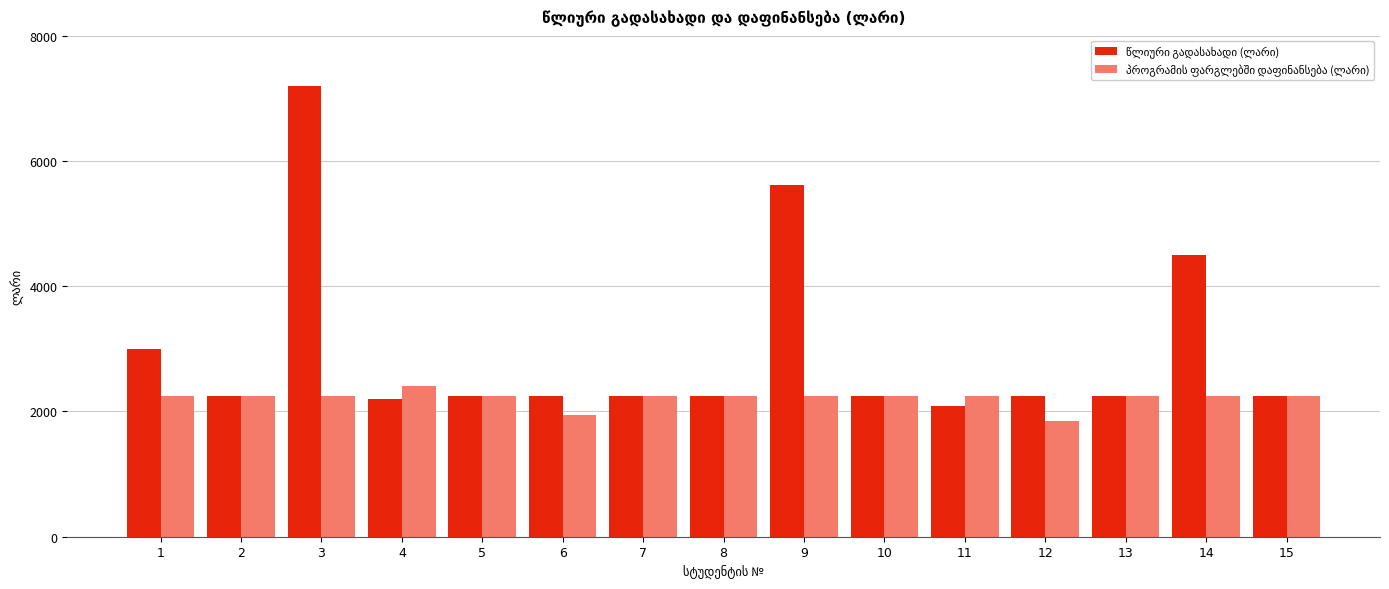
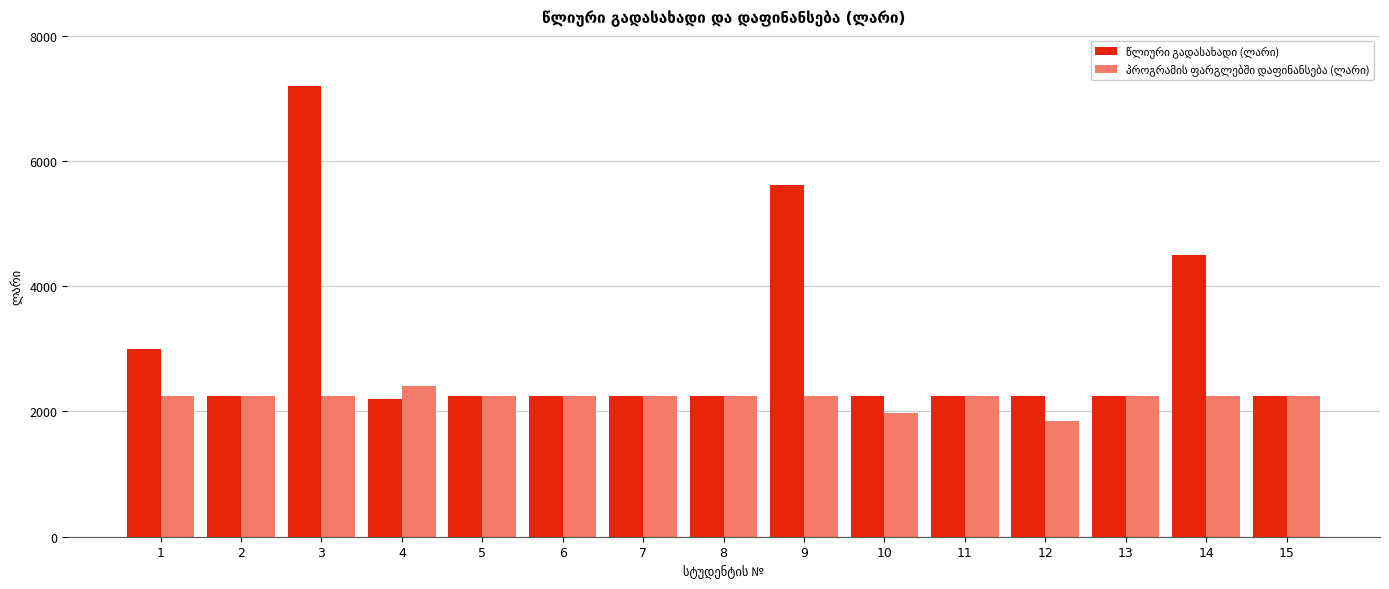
პროგრამის ფარგლებში დაფინანსება (ლარი), 6: 1900 -> 2300
პროგრამის ფარგლებში დაფინანსება (ლარი), 10: 2300 -> 2000
წლიური გადასახადი (ლარი), 11: 2100 -> 2300
